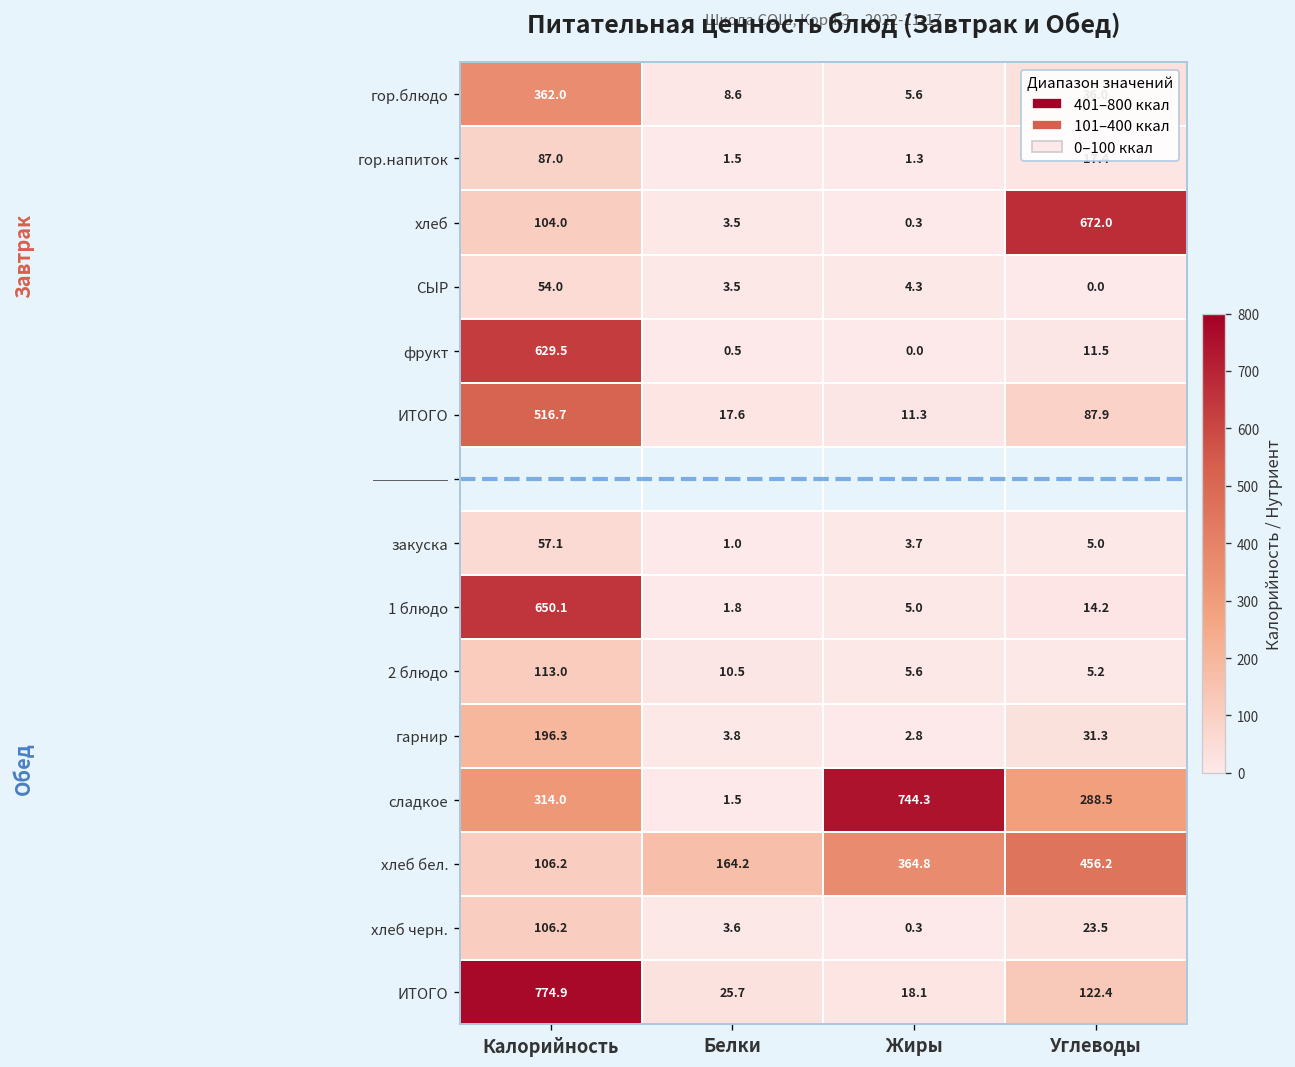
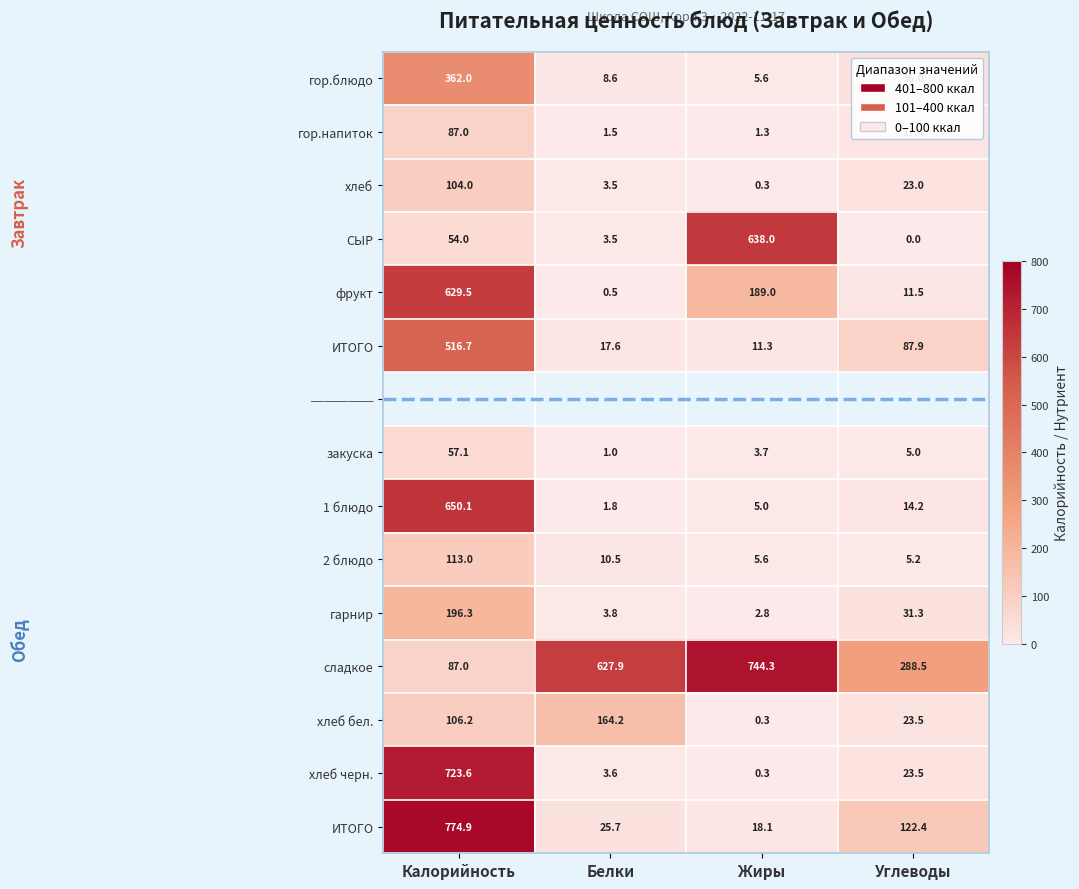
хлеб, Углеводы: 672.0 -> 23.0
СЫР, Жиры: 4.3 -> 638.0
фрукт, Жиры: 0.0 -> 189.0
сладкое, Калорийность: 314.0 -> 87.0
сладкое, Белки: 1.5 -> 627.9
хлеб бел., Жиры: 364.8 -> 0.3
хлеб бел., Углеводы: 456.2 -> 23.5
хлеб черн., Калорийность: 106.2 -> 723.6
